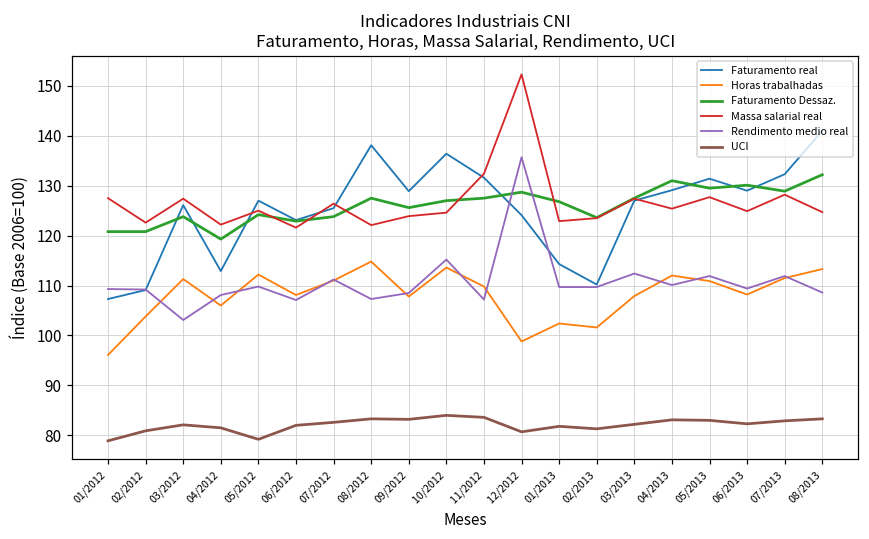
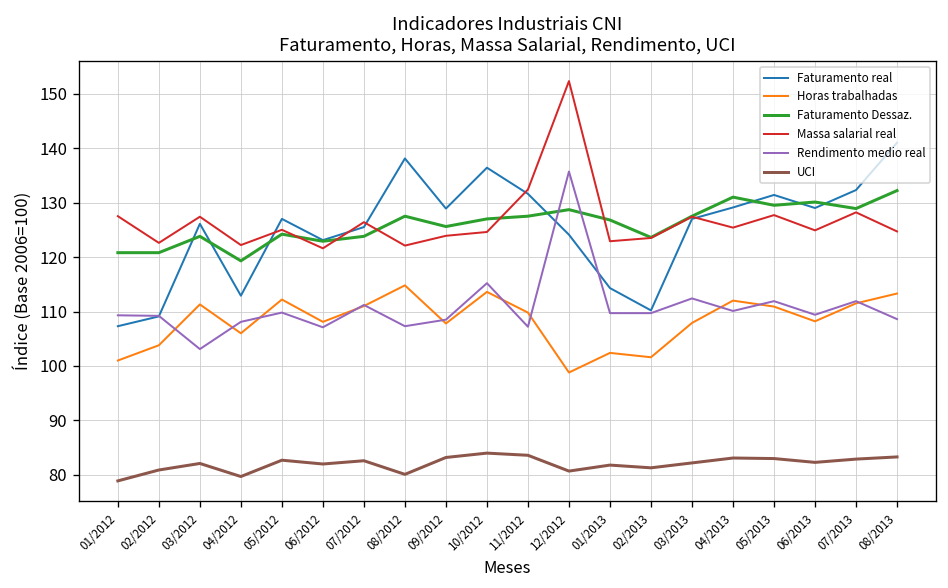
Horas trabalhadas, 01/2012: 96 -> 101
UCI, 04/2012: 82 -> 80
UCI, 05/2012: 79 -> 83
UCI, 08/2012: 83 -> 80
